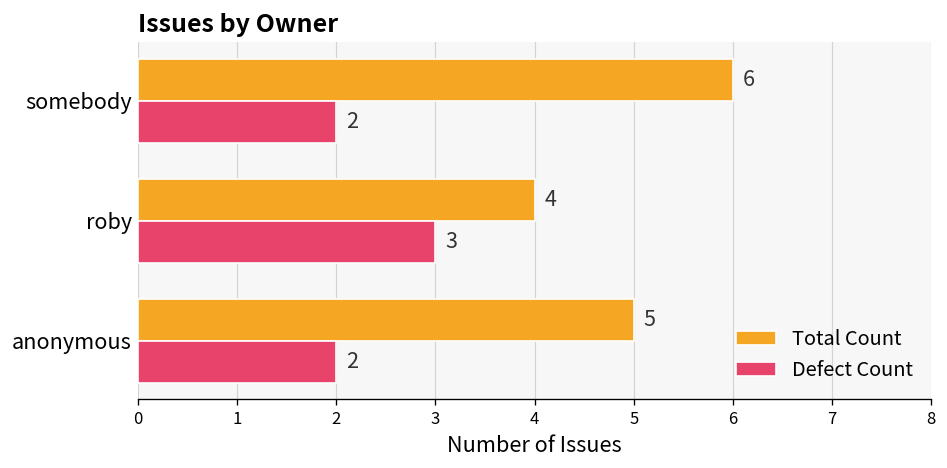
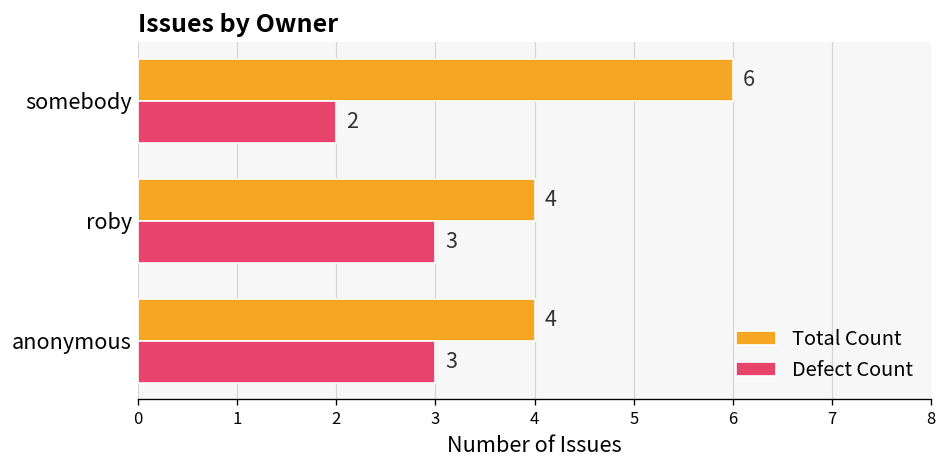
Total Count, anonymous: 5 -> 4
Defect Count, anonymous: 2 -> 3
